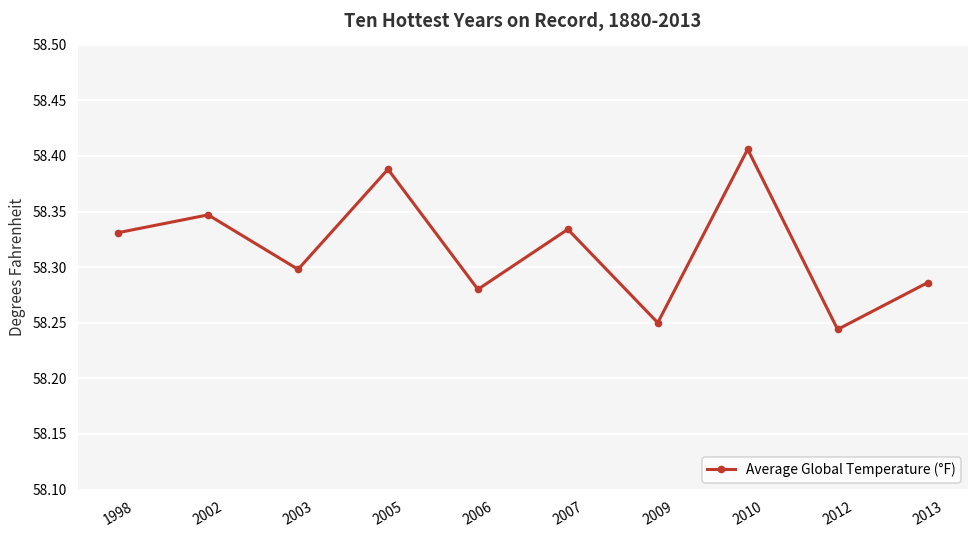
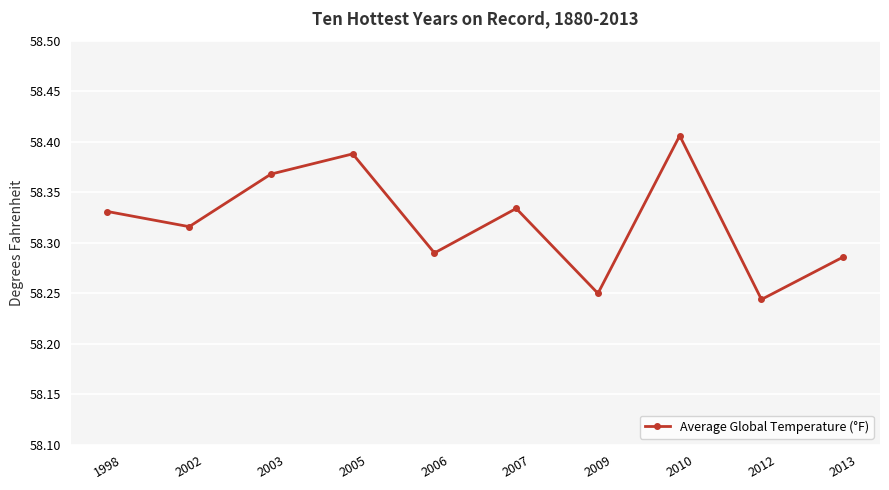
2002: 58.347 -> 58.316
2003: 58.298 -> 58.368
2006: 58.28 -> 58.29
